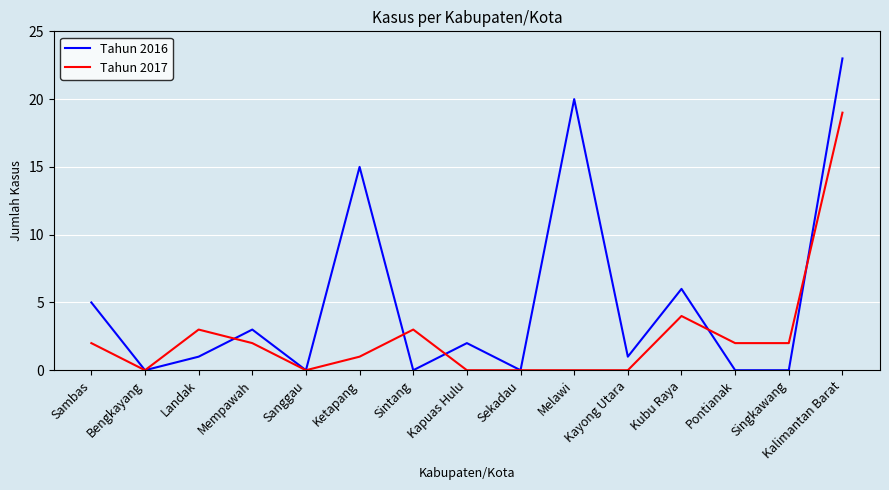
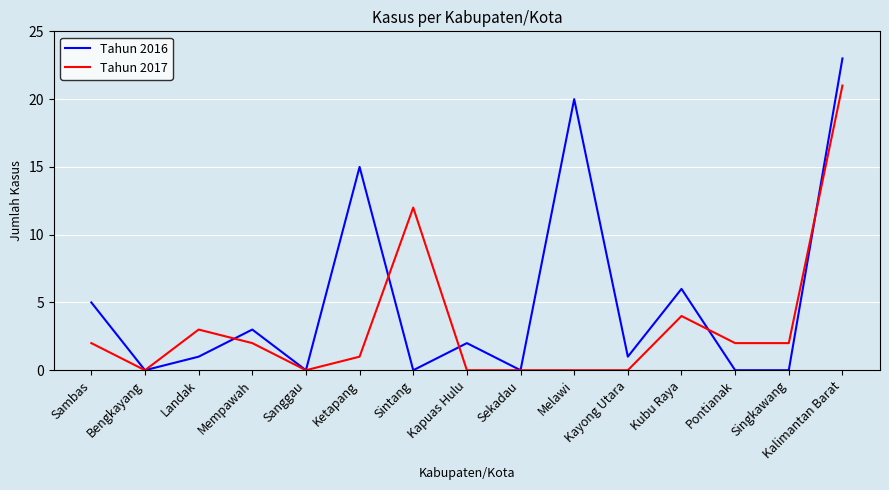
Tahun 2017, Sintang: 3 -> 12
Tahun 2017, Kalimantan Barat: 19 -> 21
